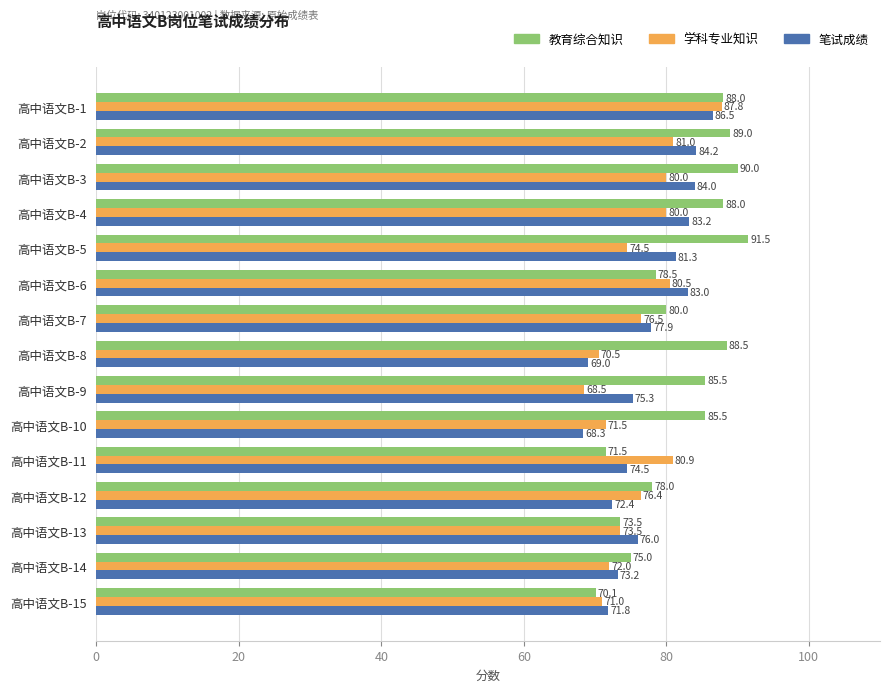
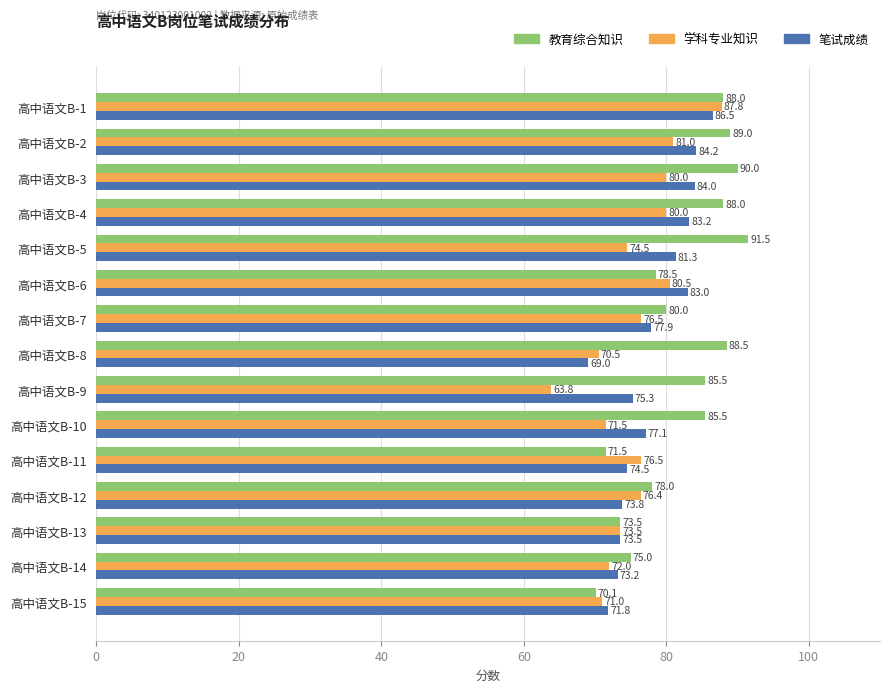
学科专业知识, 高中语文B-9: 68.5 -> 63.8
笔试成绩, 高中语文B-10: 68.3 -> 77.1
学科专业知识, 高中语文B-11: 80.9 -> 76.5
笔试成绩, 高中语文B-12: 72.4 -> 73.8
笔试成绩, 高中语文B-13: 76.0 -> 73.5
